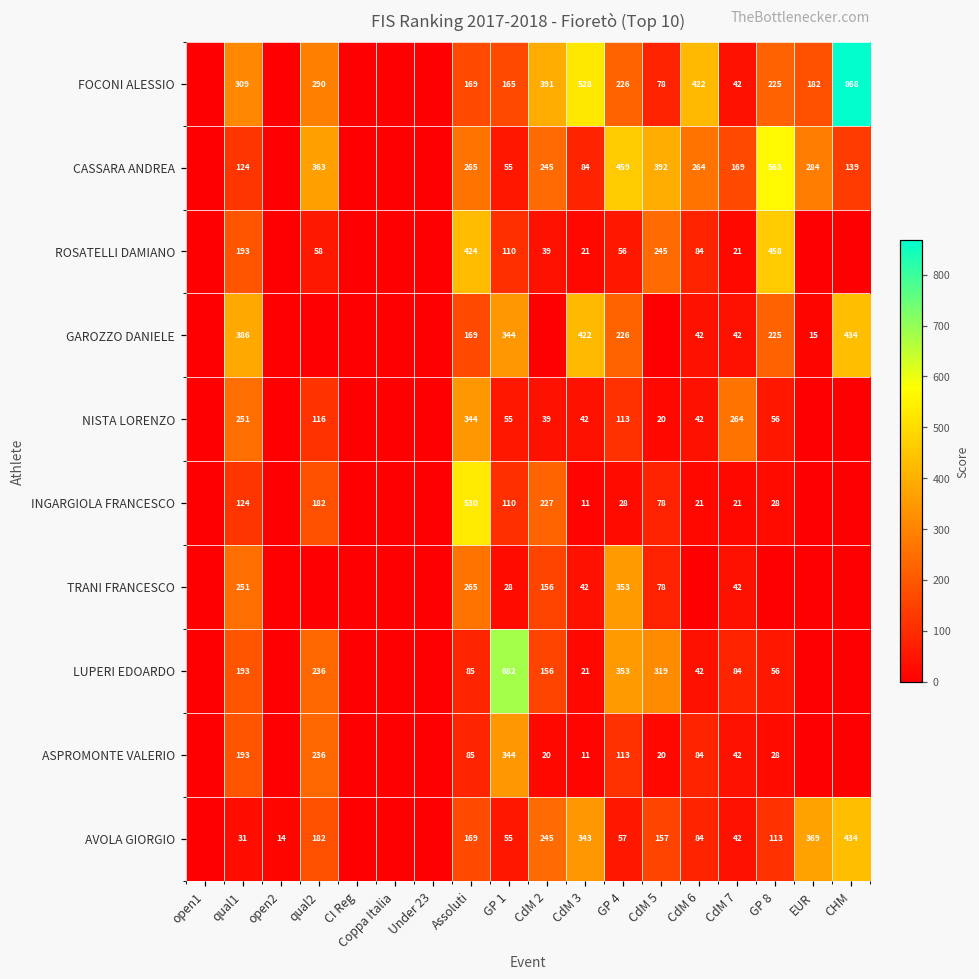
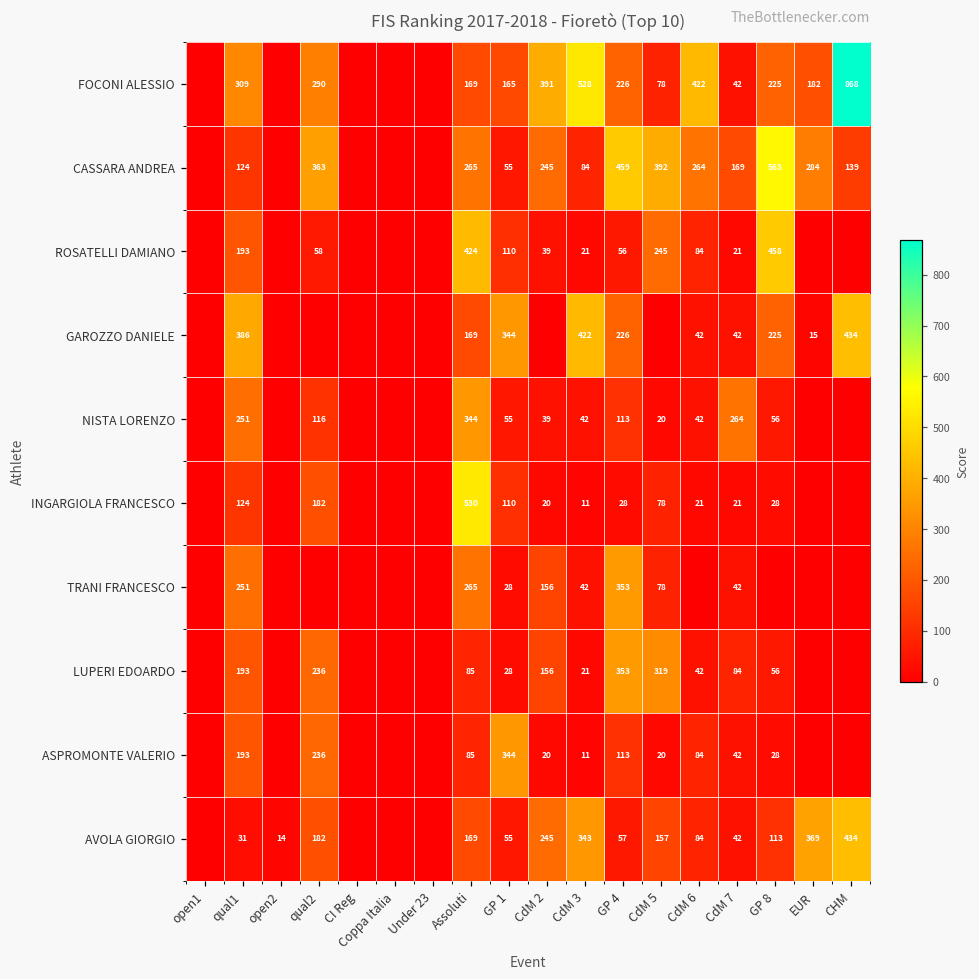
INGARGIOLA FRANCESCO, CdM 2: 227 -> 20
LUPERI EDOARDO, GP 1: 682 -> 28
